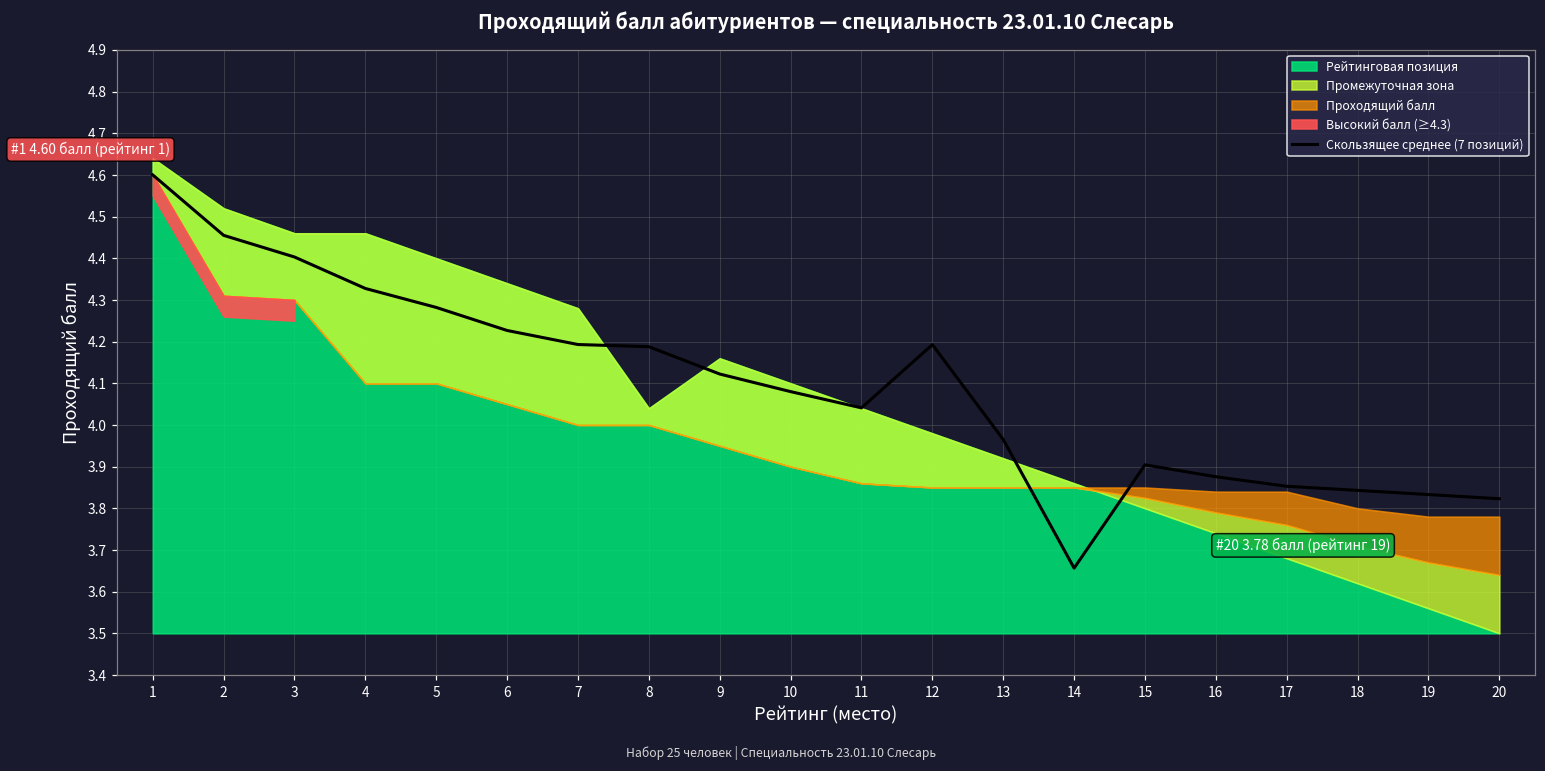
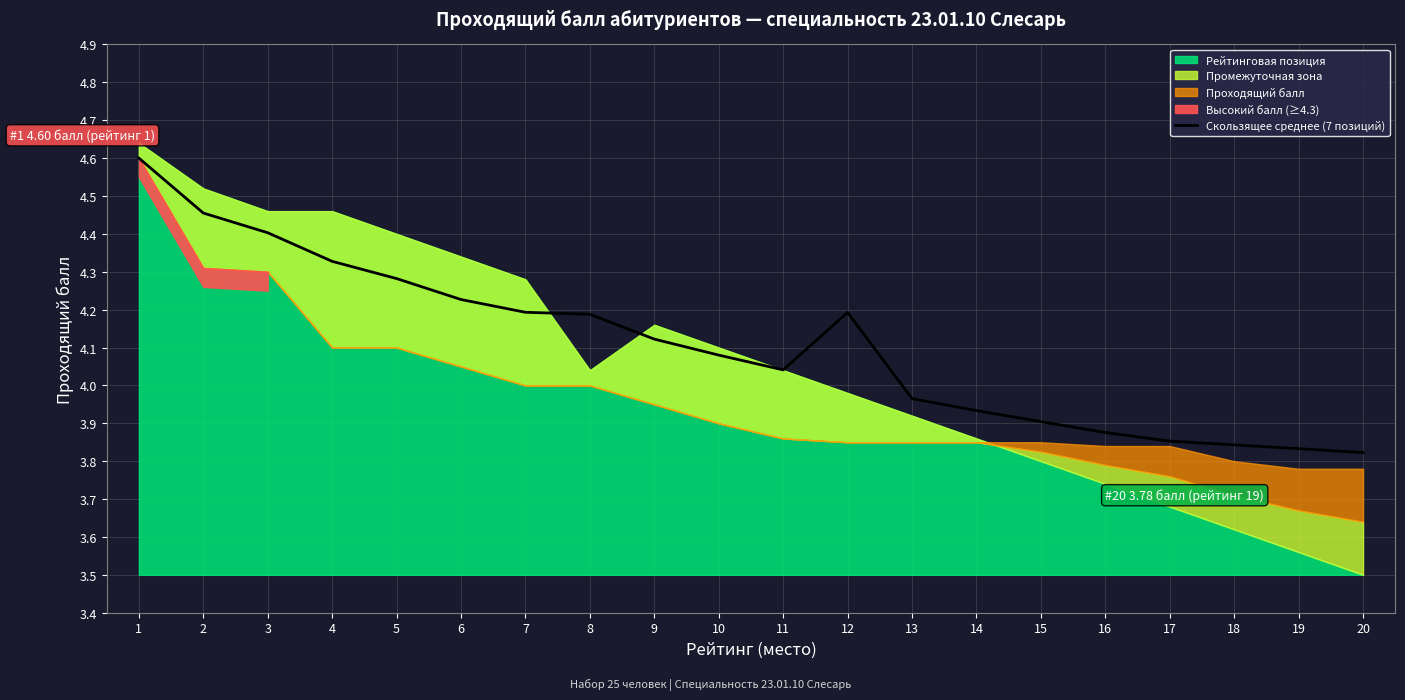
Скользящее среднее (7 позиций), 14: 3.66 -> 3.93
